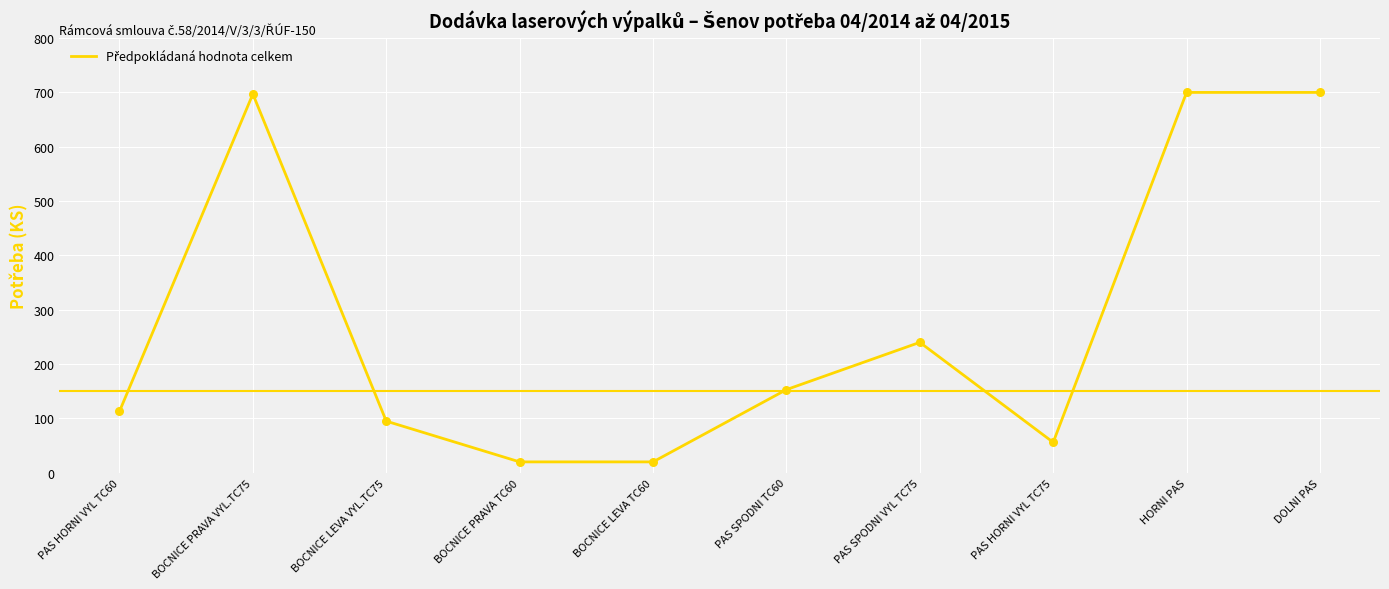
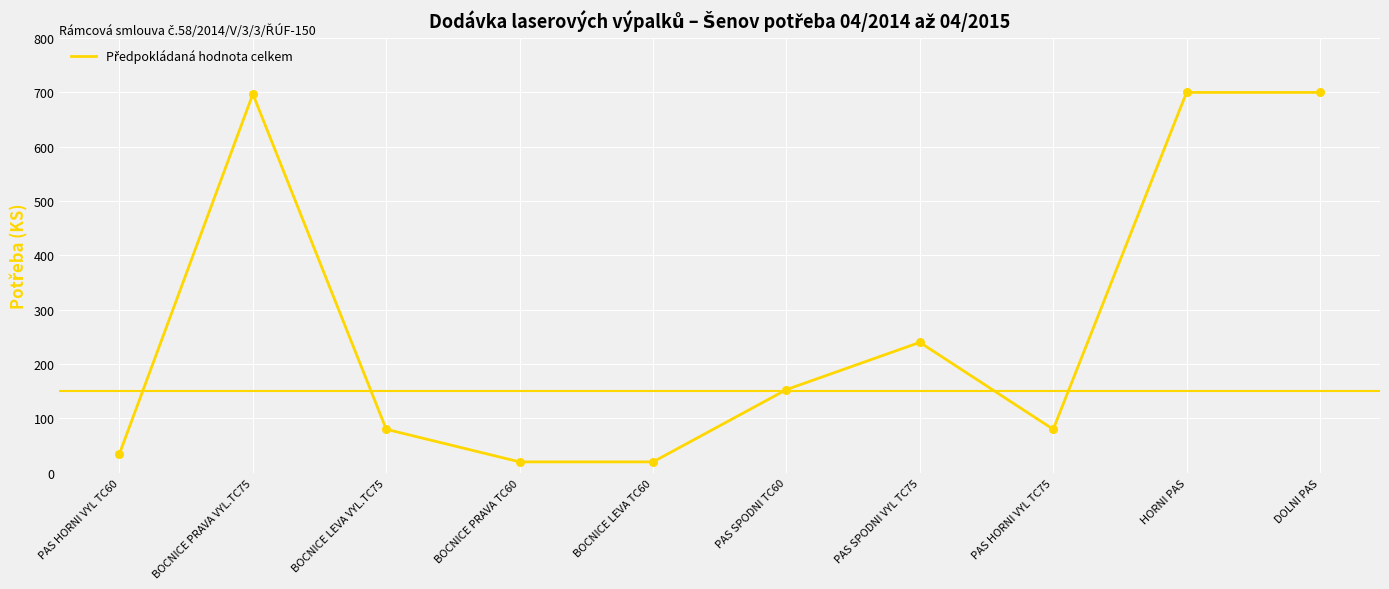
PAS HORNI VYL TC60: 110 -> 40
BOCNICE LEVA VYL.TC75: 100 -> 80
PAS HORNI VYL TC75: 60 -> 80
